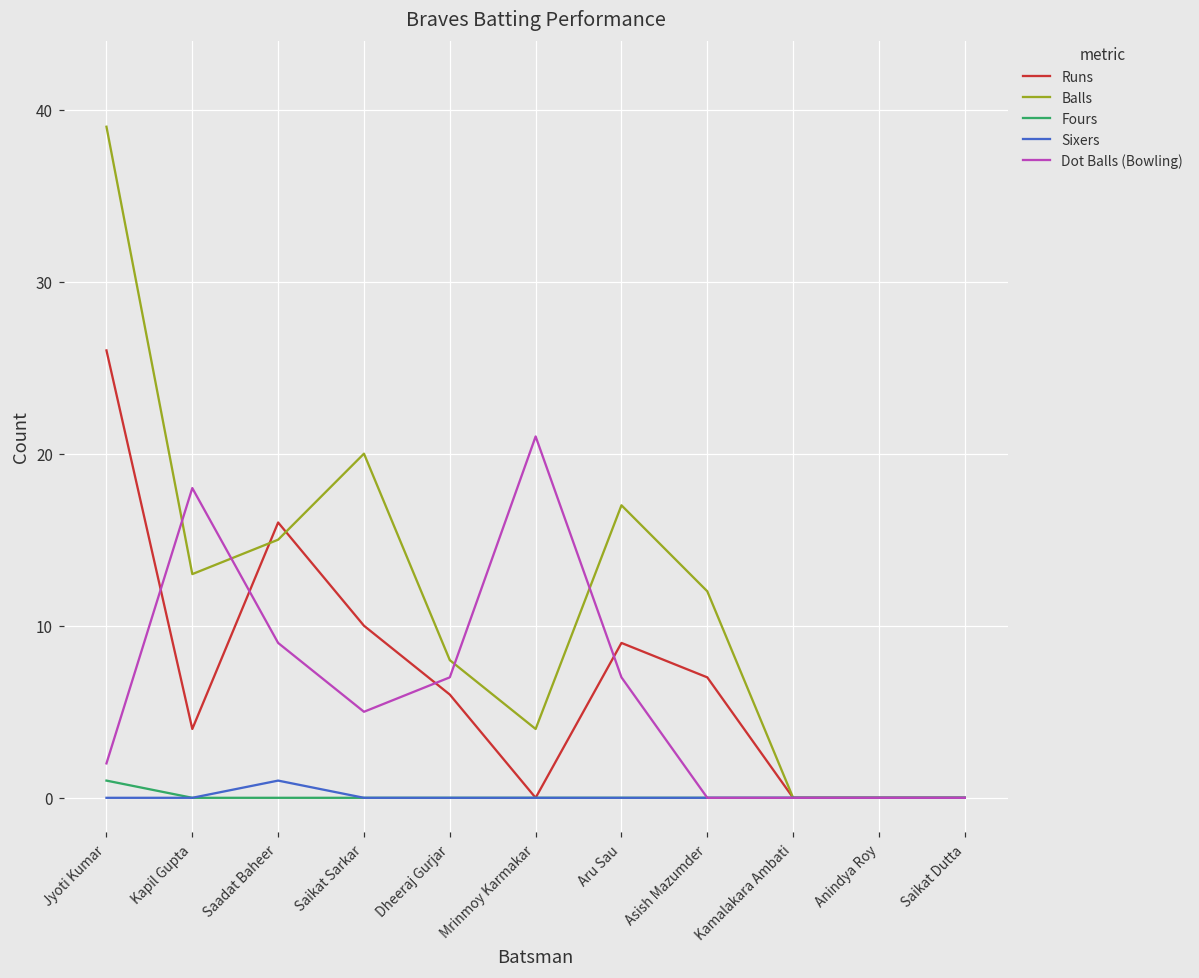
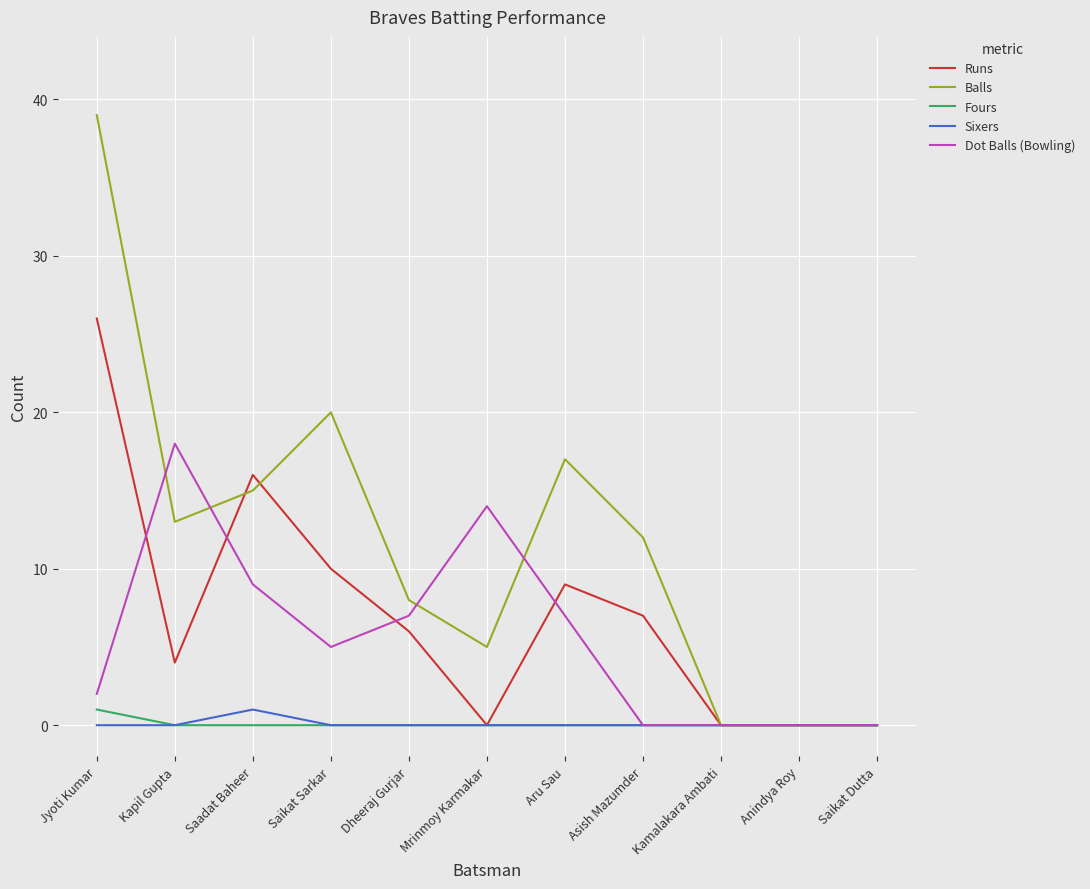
Balls, Mrinmoy Karmakar: 4 -> 5
Dot Balls (Bowling), Mrinmoy Karmakar: 21 -> 14
